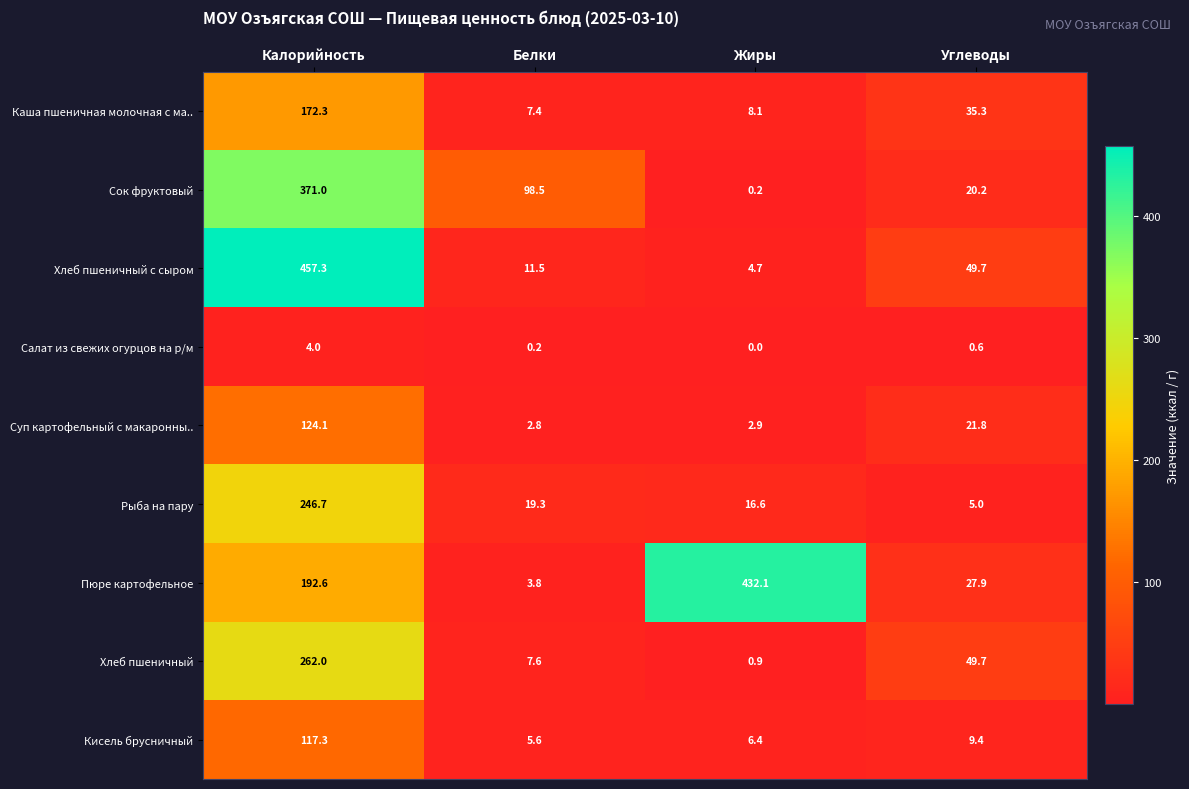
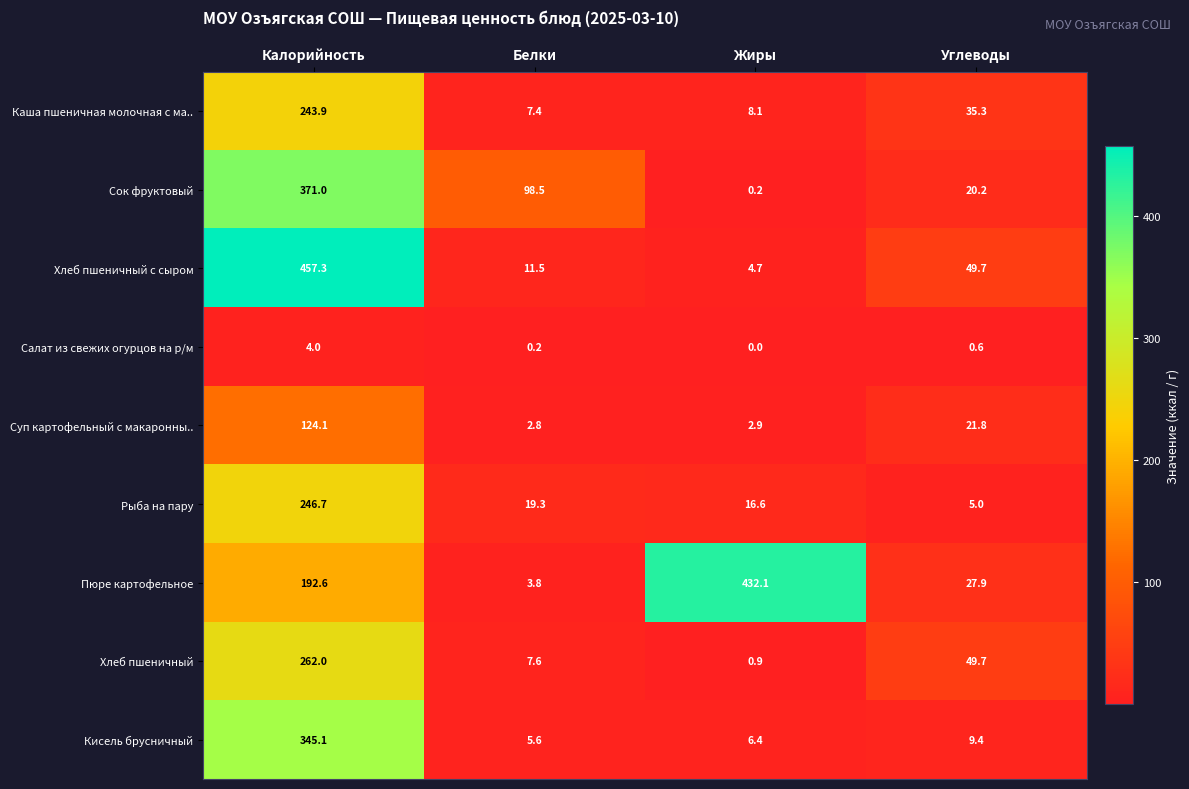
Каша пшеничная молочная с ма.., Калорийность: 172.3 -> 243.9
Кисель брусничный, Калорийность: 117.3 -> 345.1
